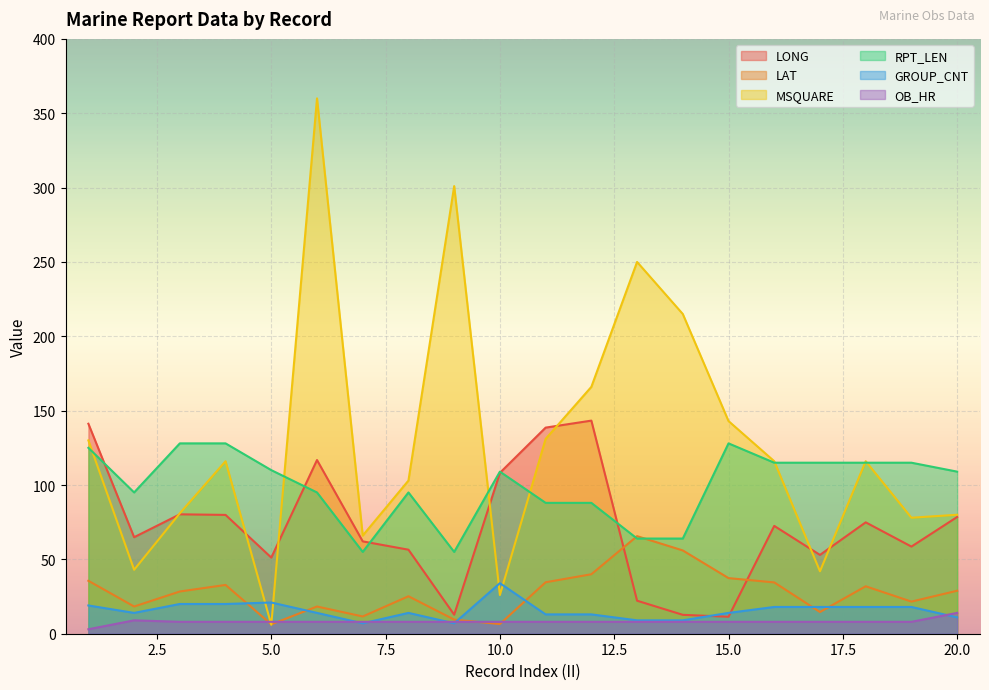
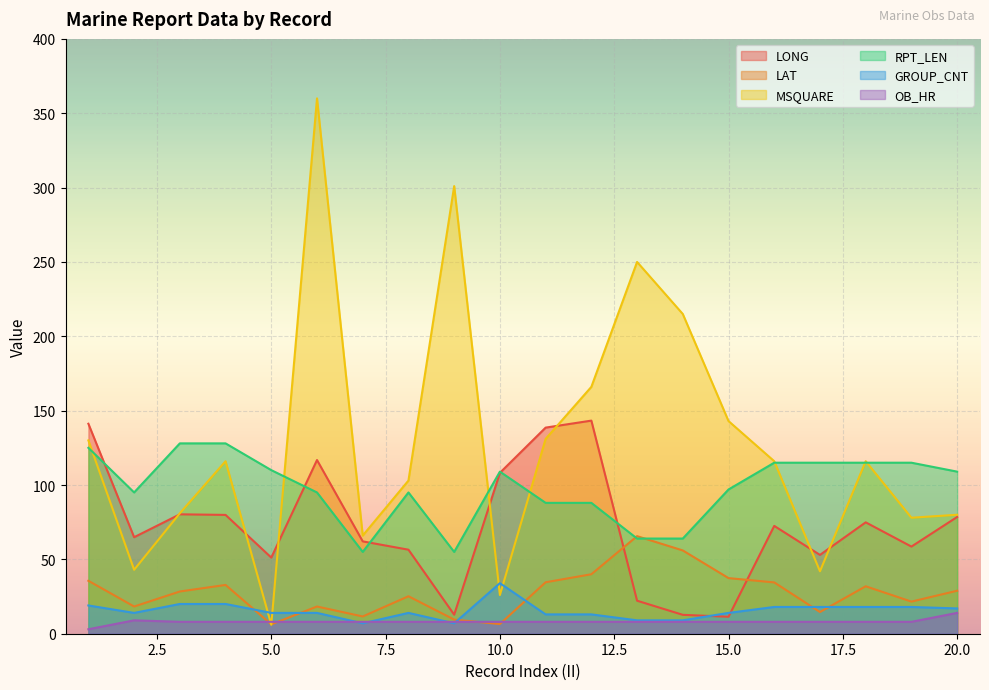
GROUP_CNT, 5.0: 21 -> 14
RPT_LEN, 15.0: 128 -> 97
GROUP_CNT, 20.0: 11 -> 17
